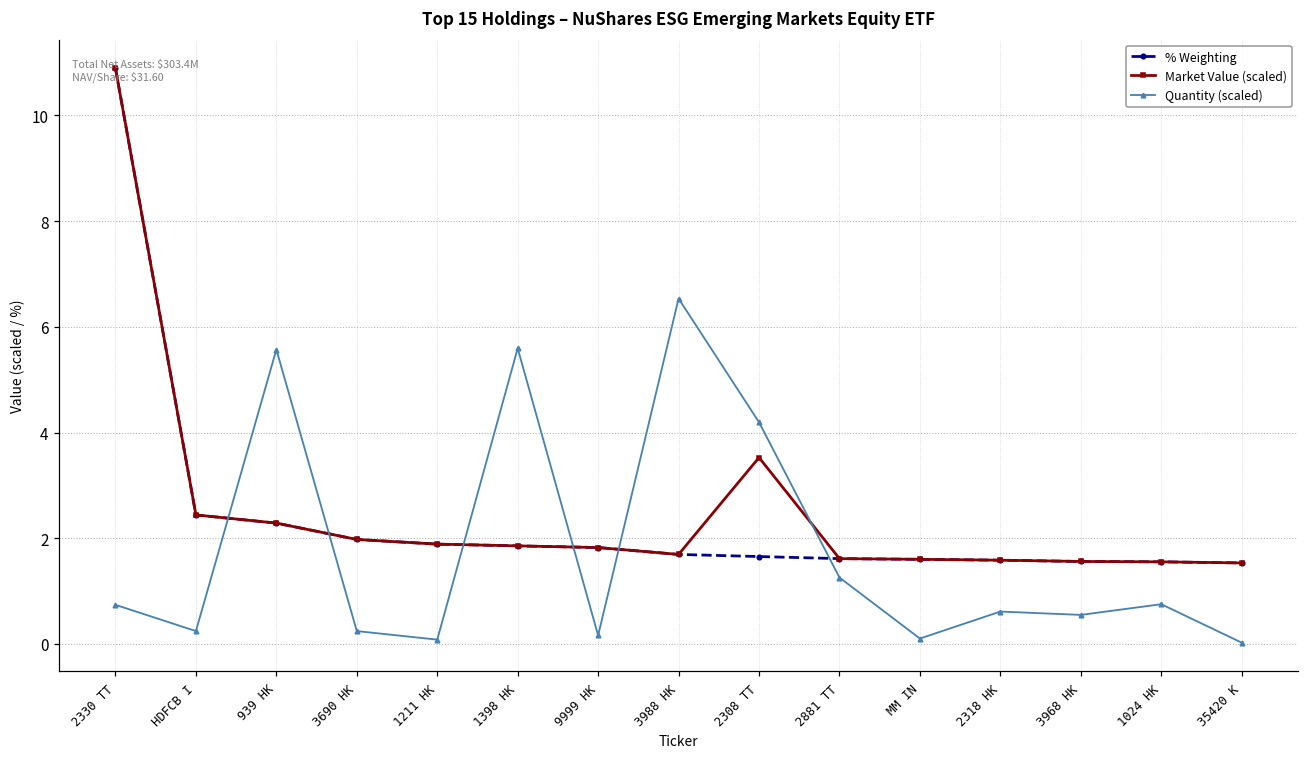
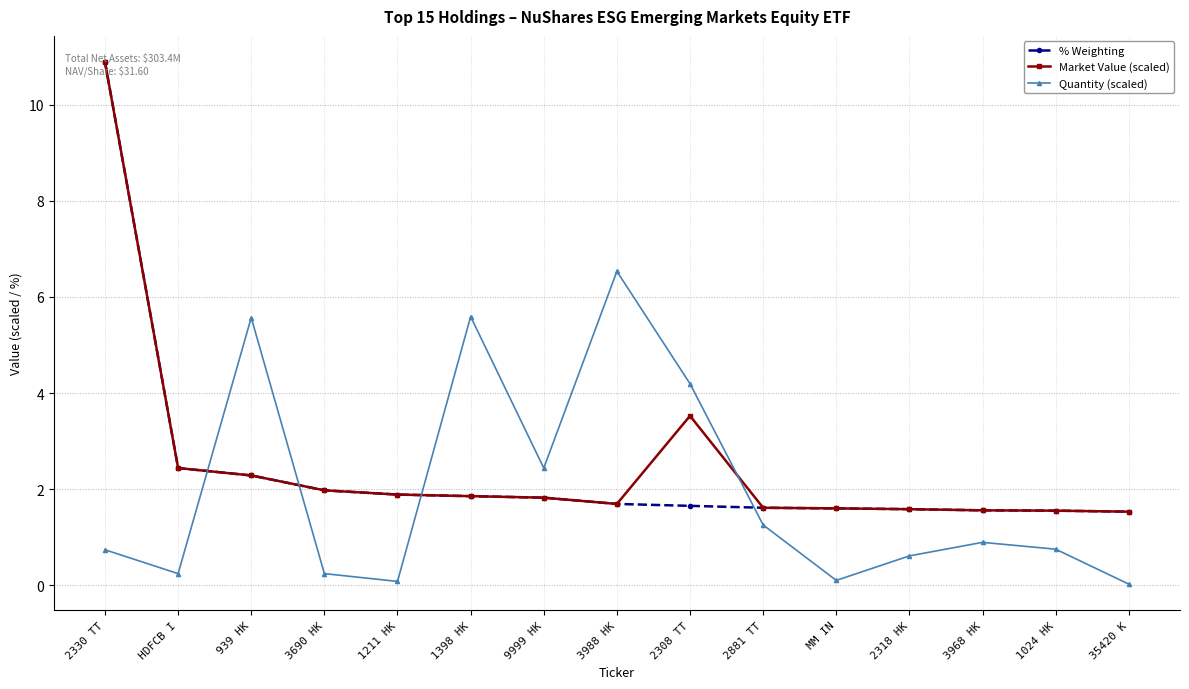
Quantity (scaled), 9999 HK: 0.2 -> 2.4
Quantity (scaled), 3968 HK: 0.5 -> 0.9
